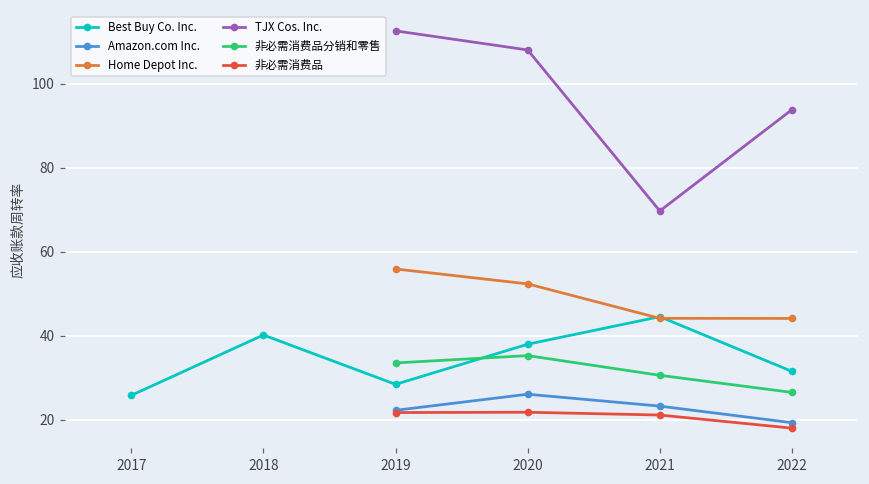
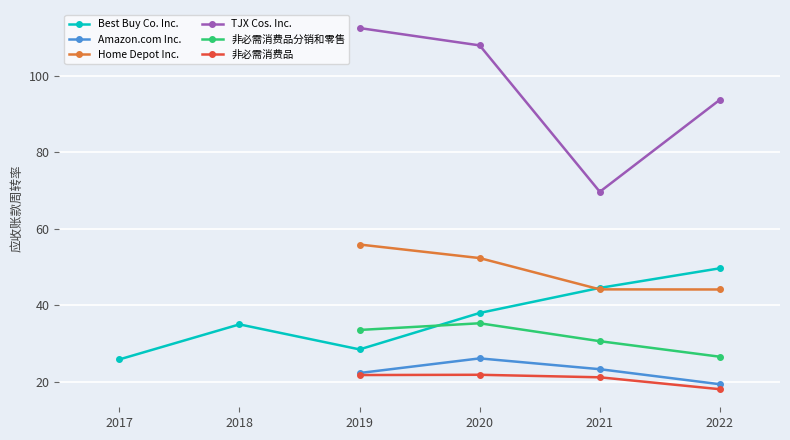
Best Buy Co. Inc., 2018: 40 -> 35
Best Buy Co. Inc., 2022: 32 -> 50
